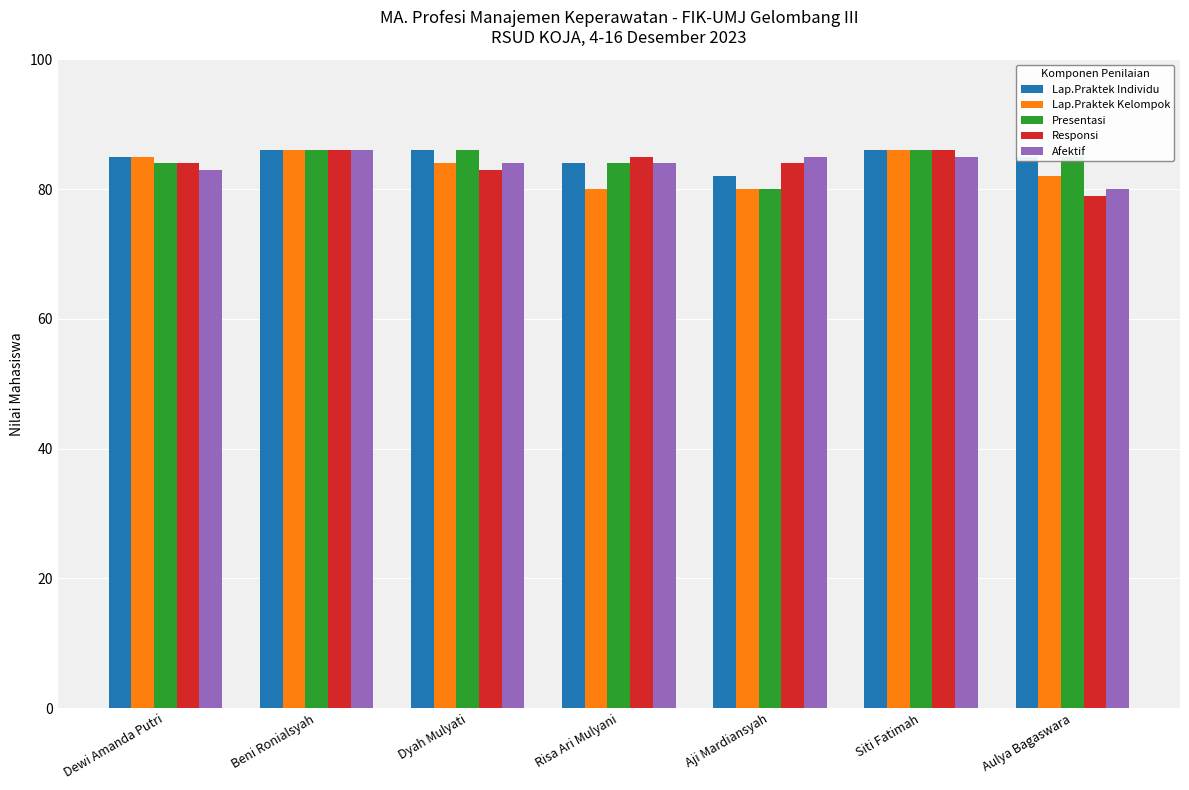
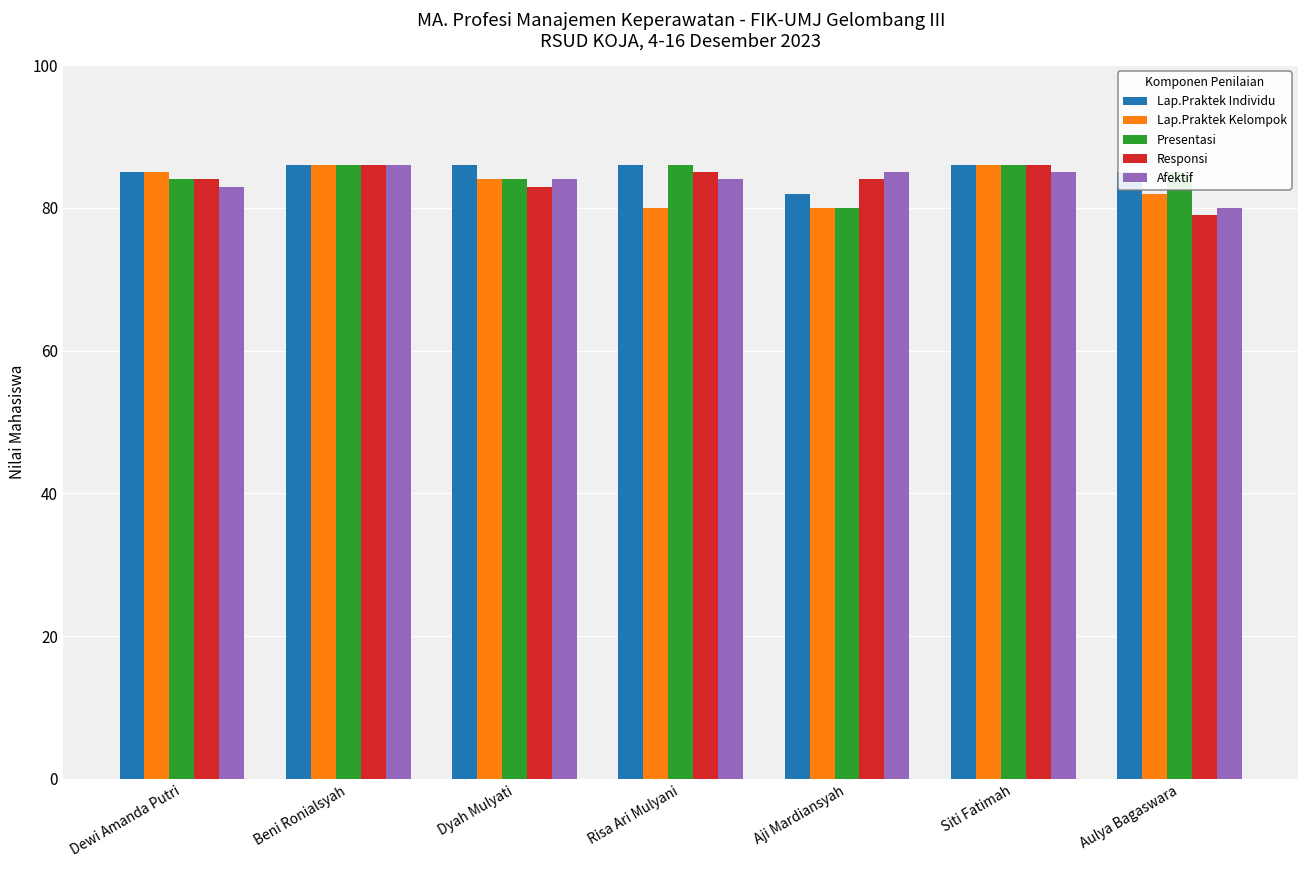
Presentasi, Dyah Mulyati: 86 -> 84
Lap.Praktek Individu, Risa Ari Mulyani: 84 -> 86
Presentasi, Risa Ari Mulyani: 84 -> 86
